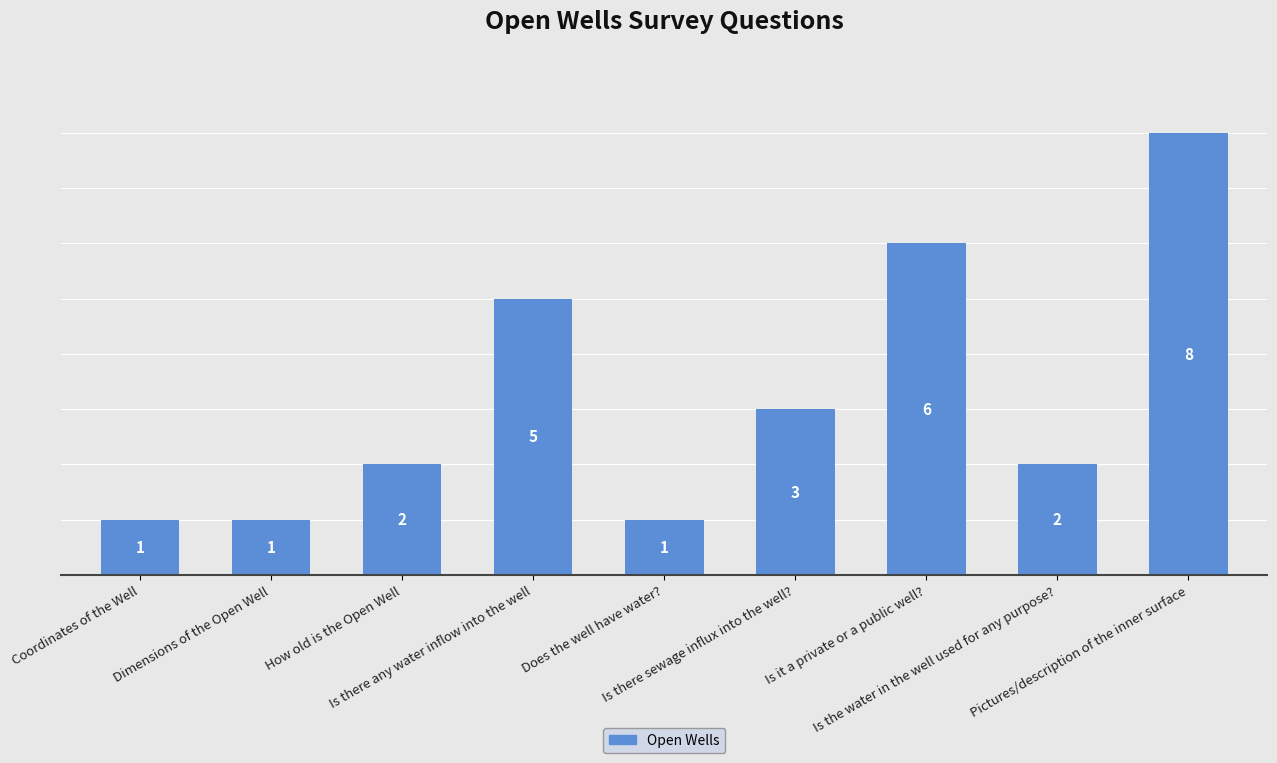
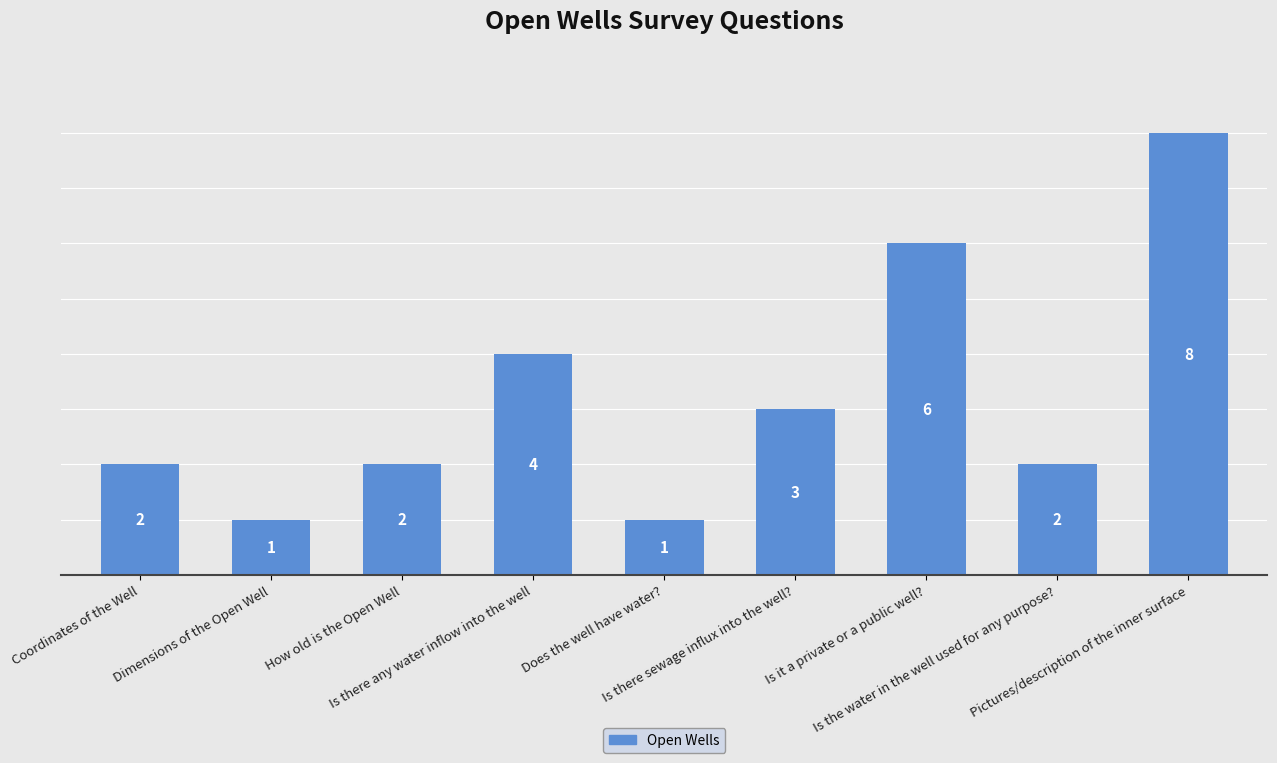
Coordinates of the Well: 1 -> 2
Is there any water inflow into the well: 5 -> 4
